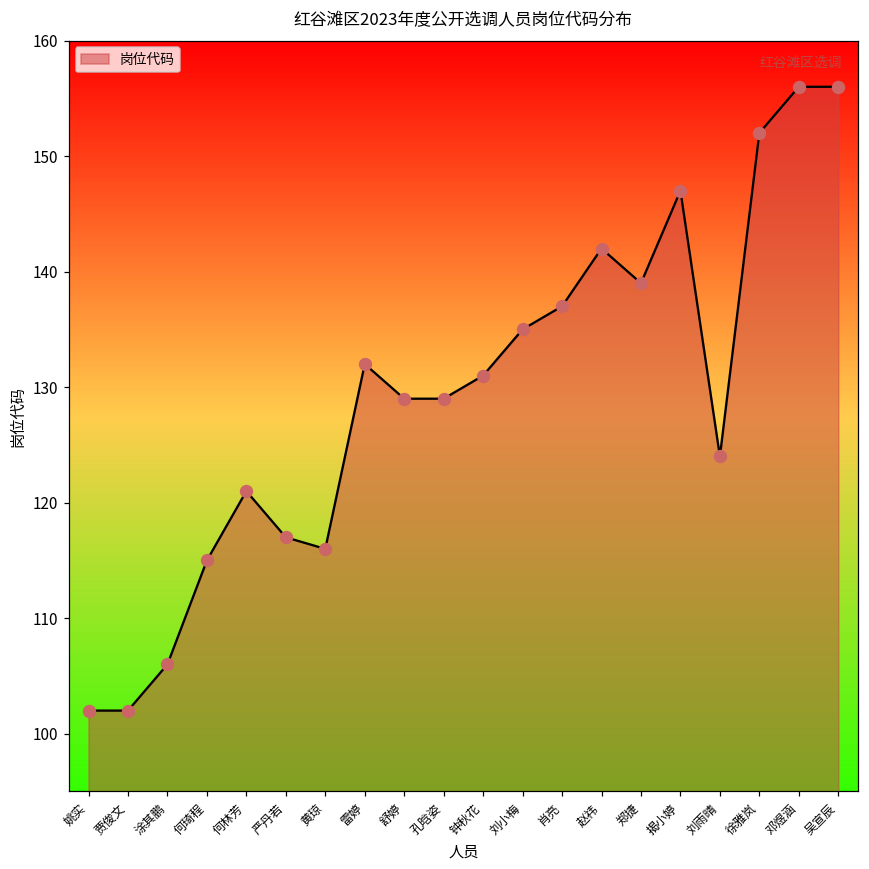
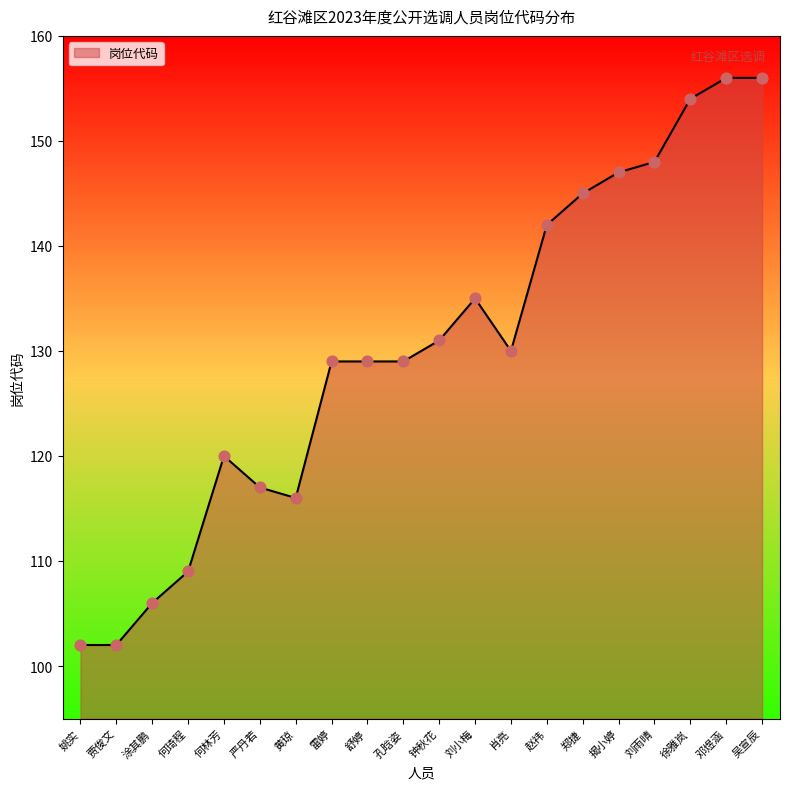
何琦程: 115 -> 109
何林芳: 121 -> 120
雷婷: 132 -> 129
肖亮: 137 -> 130
郑捷: 139 -> 145
刘雨晴: 124 -> 148
徐雅岚: 152 -> 154
